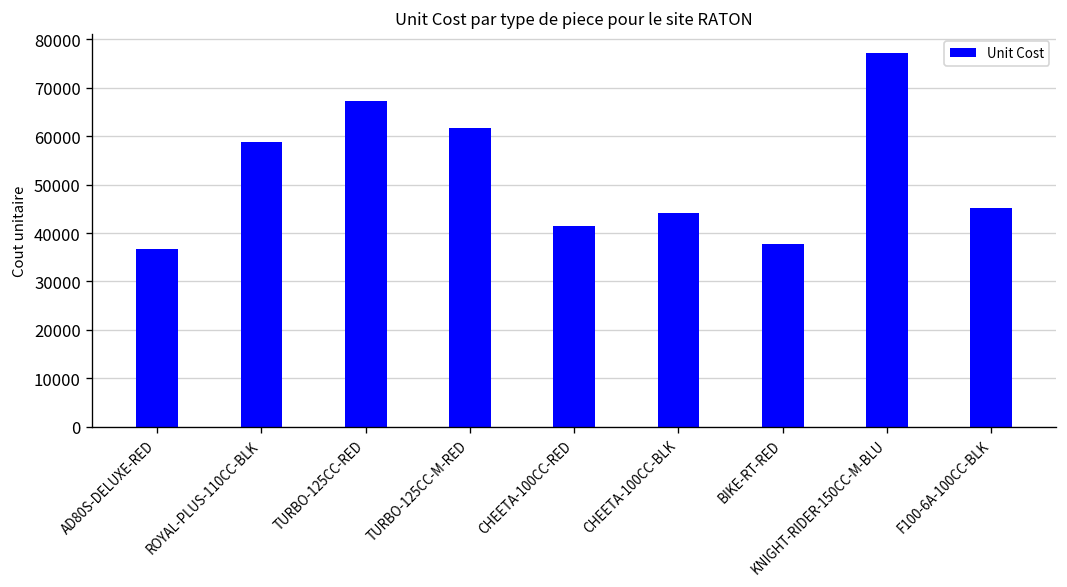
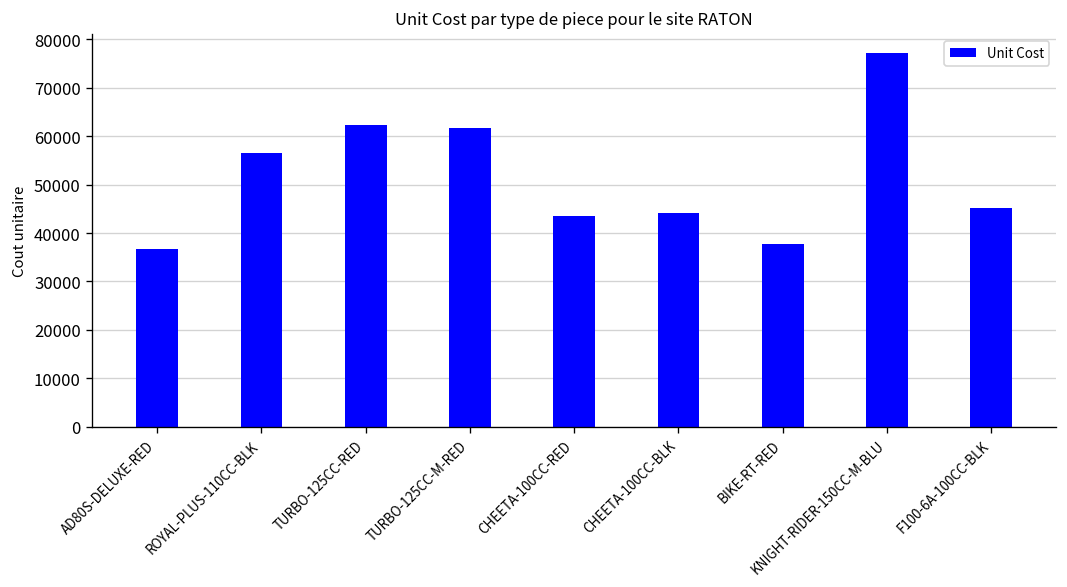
ROYAL-PLUS-110CC-BLK: 59000 -> 57000
TURBO-125CC-RED: 67000 -> 62000
CHEETA-100CC-RED: 41000 -> 44000
